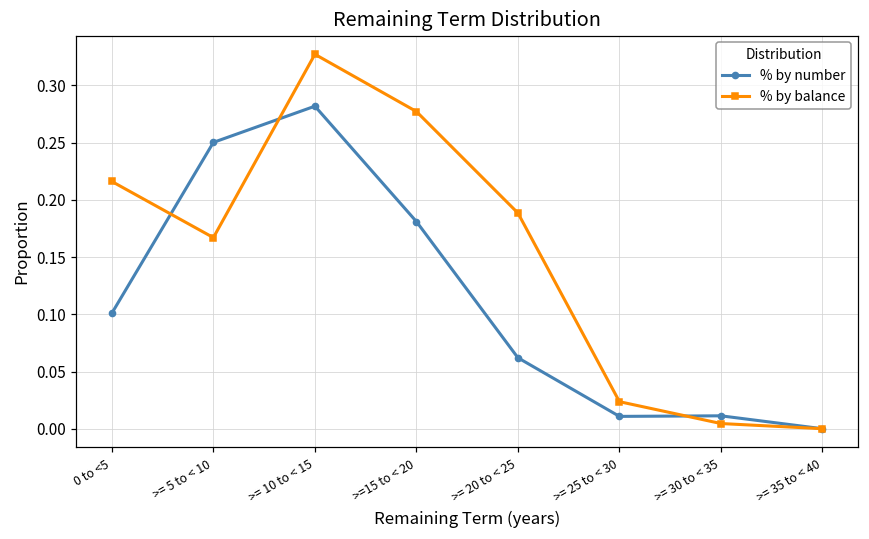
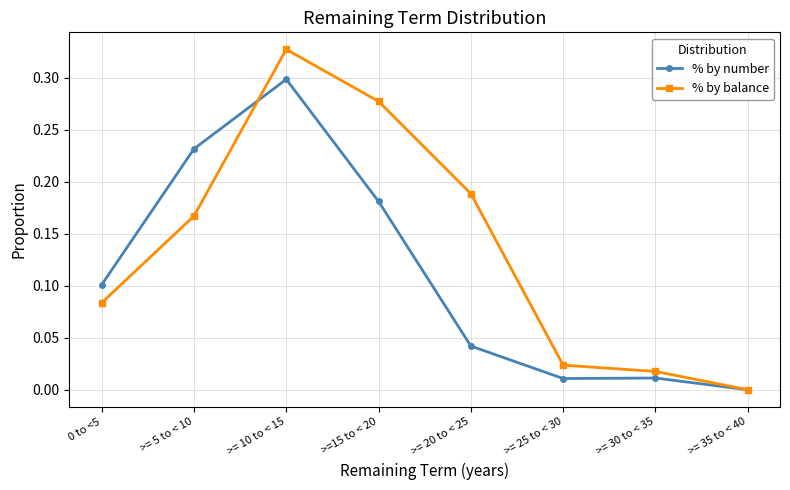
% by balance, 0 to <5: 0.216 -> 0.084
% by number, >= 5 to < 10: 0.250 -> 0.232
% by number, >= 10 to < 15: 0.282 -> 0.298
% by number, >= 20 to < 25: 0.062 -> 0.042
% by balance, >= 30 to < 35: 0.005 -> 0.018
